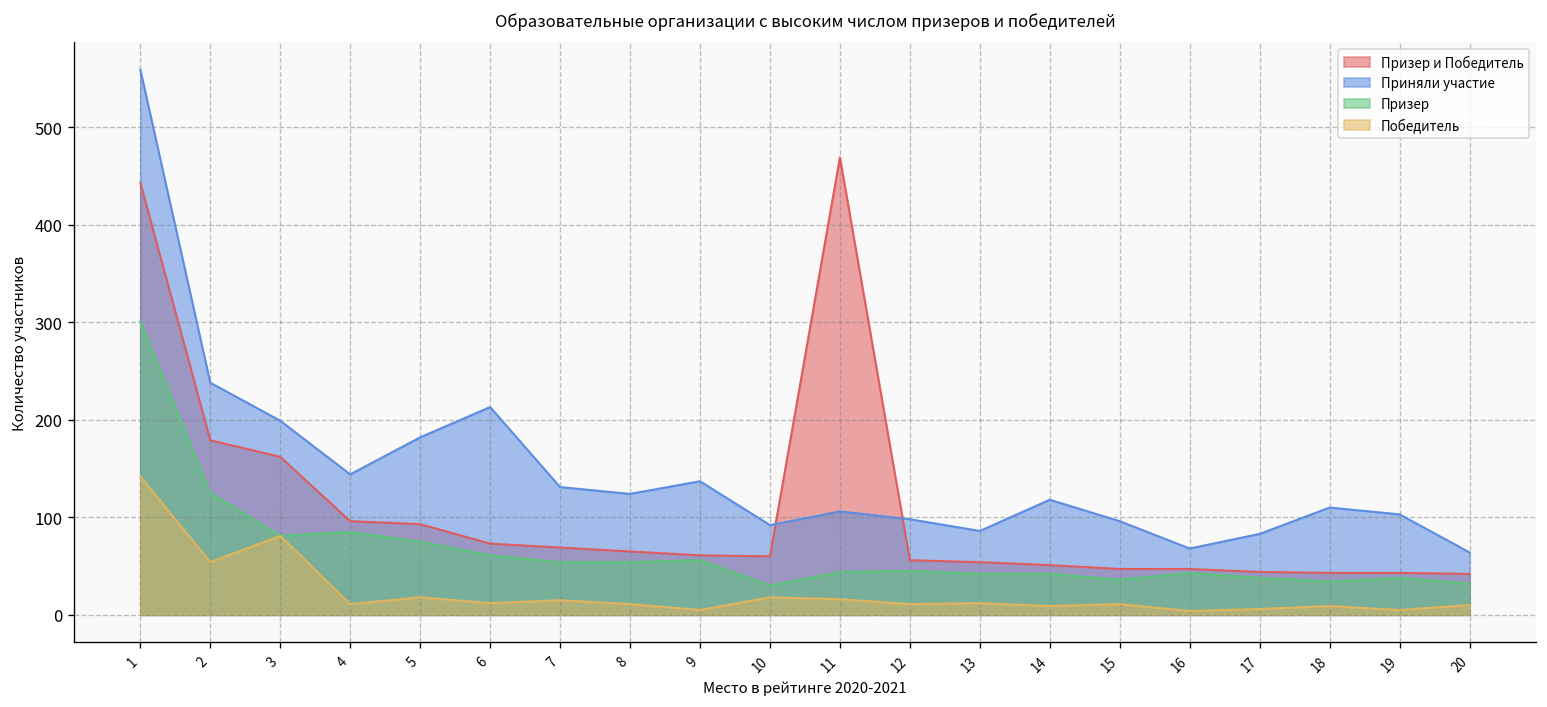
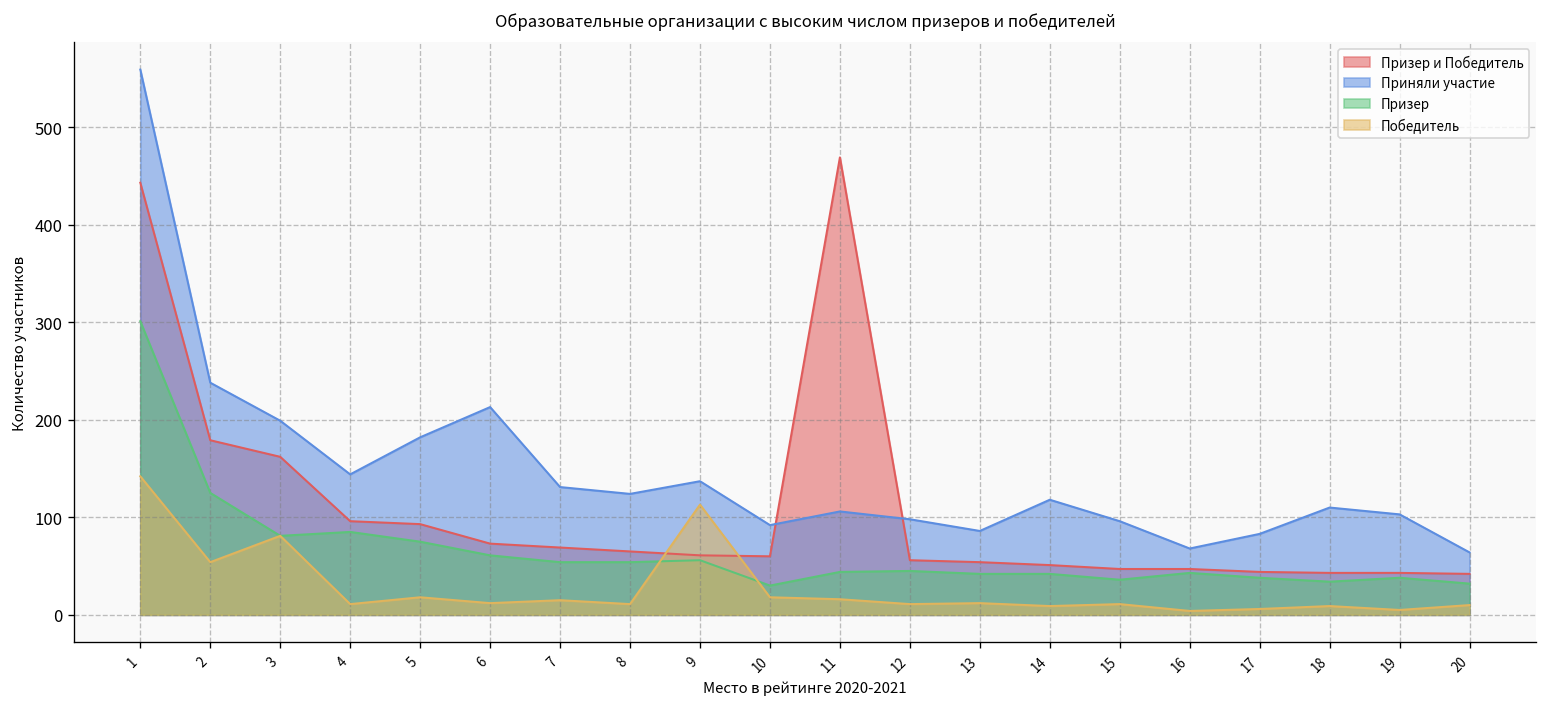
Победитель, 9: 10 -> 110
